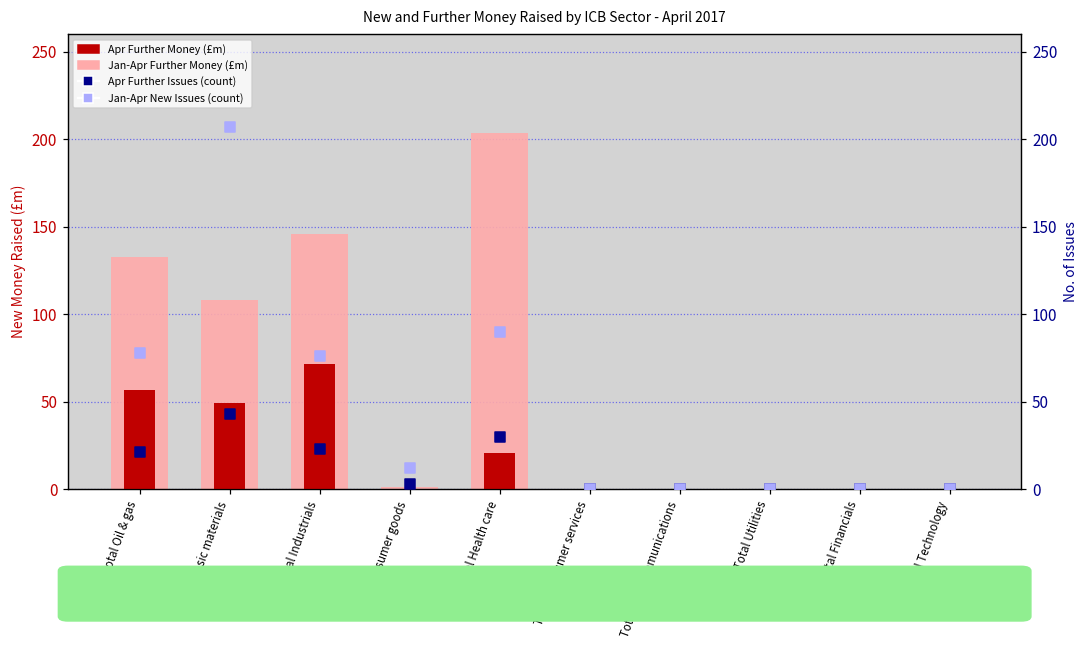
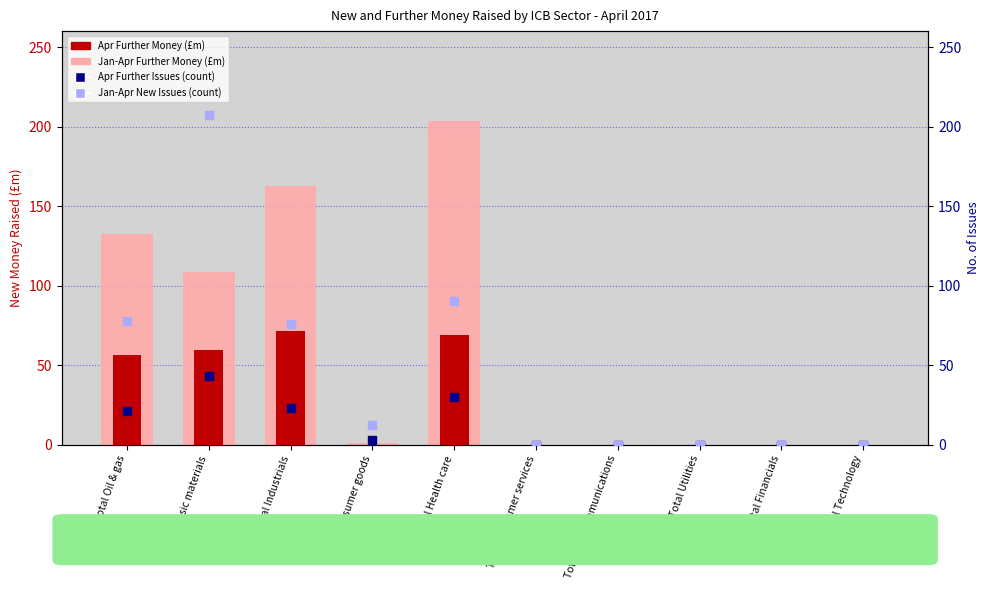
Apr Further Money (£m), Total Basic materials: 49 -> 60
Jan-Apr Further Money (£m), Total Industrials: 146 -> 163
Apr Further Money (£m), Total Health care: 21 -> 69
